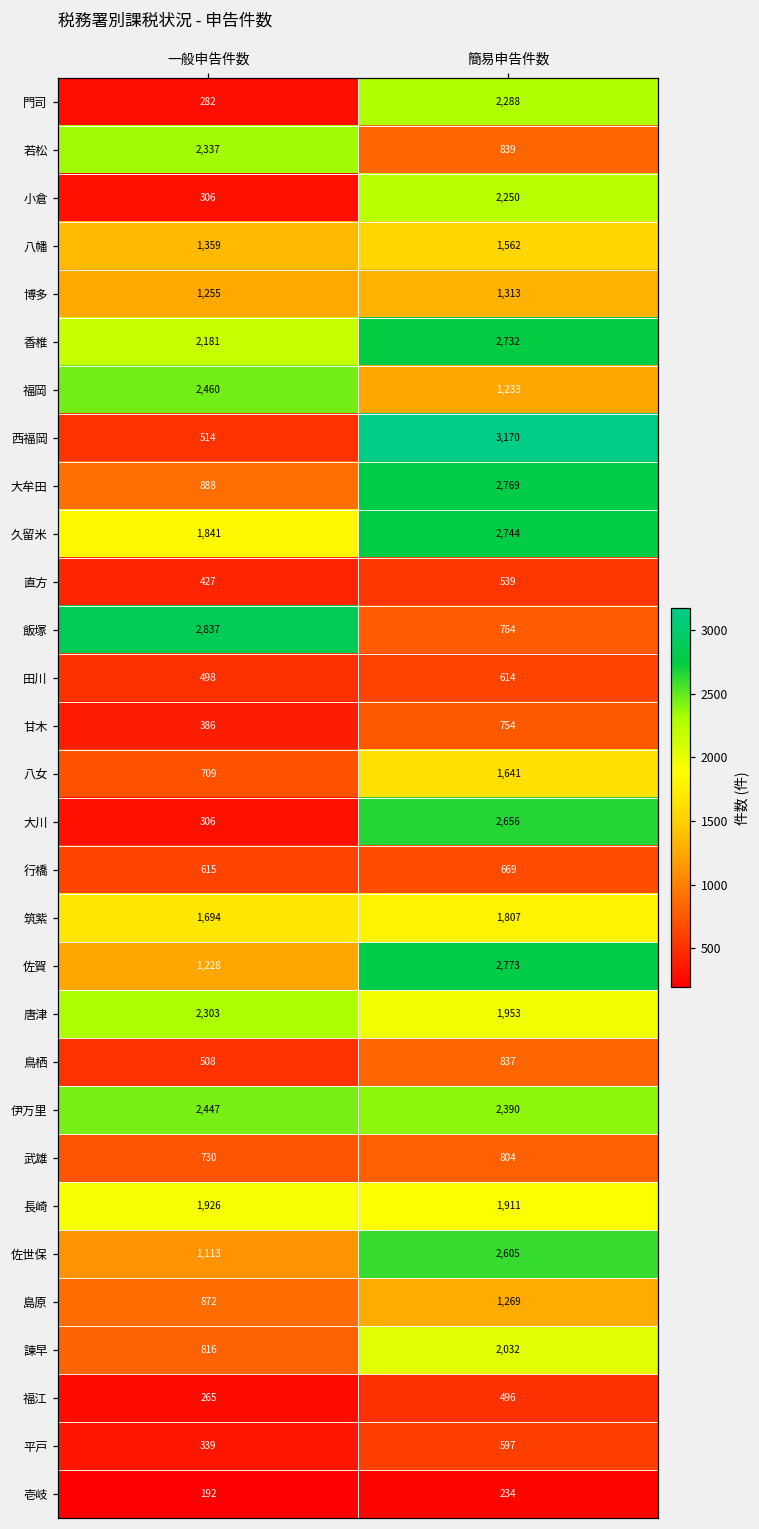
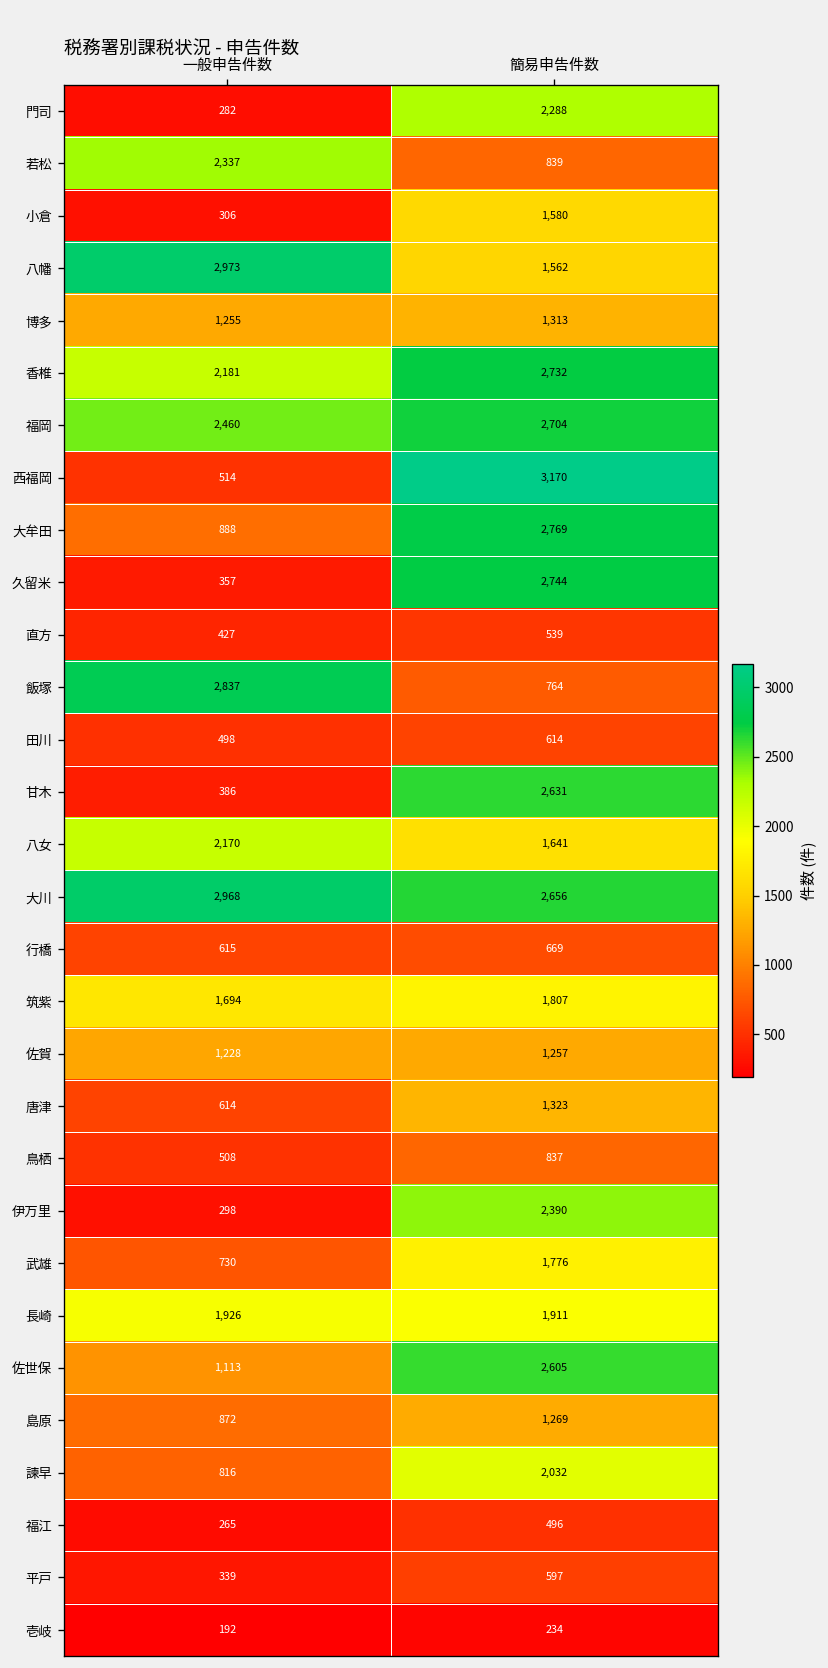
小倉, 簡易申告件数: 2,250 -> 1,580
八幡, 一般申告件数: 1,359 -> 2,973
福岡, 簡易申告件数: 1,233 -> 2,704
久留米, 一般申告件数: 1,841 -> 357
甘木, 簡易申告件数: 754 -> 2,631
八女, 一般申告件数: 709 -> 2,170
大川, 一般申告件数: 306 -> 2,968
佐賀, 簡易申告件数: 2,773 -> 1,257
唐津, 一般申告件数: 2,303 -> 614
唐津, 簡易申告件数: 1,953 -> 1,323
伊万里, 一般申告件数: 2,447 -> 298
武雄, 簡易申告件数: 804 -> 1,776
